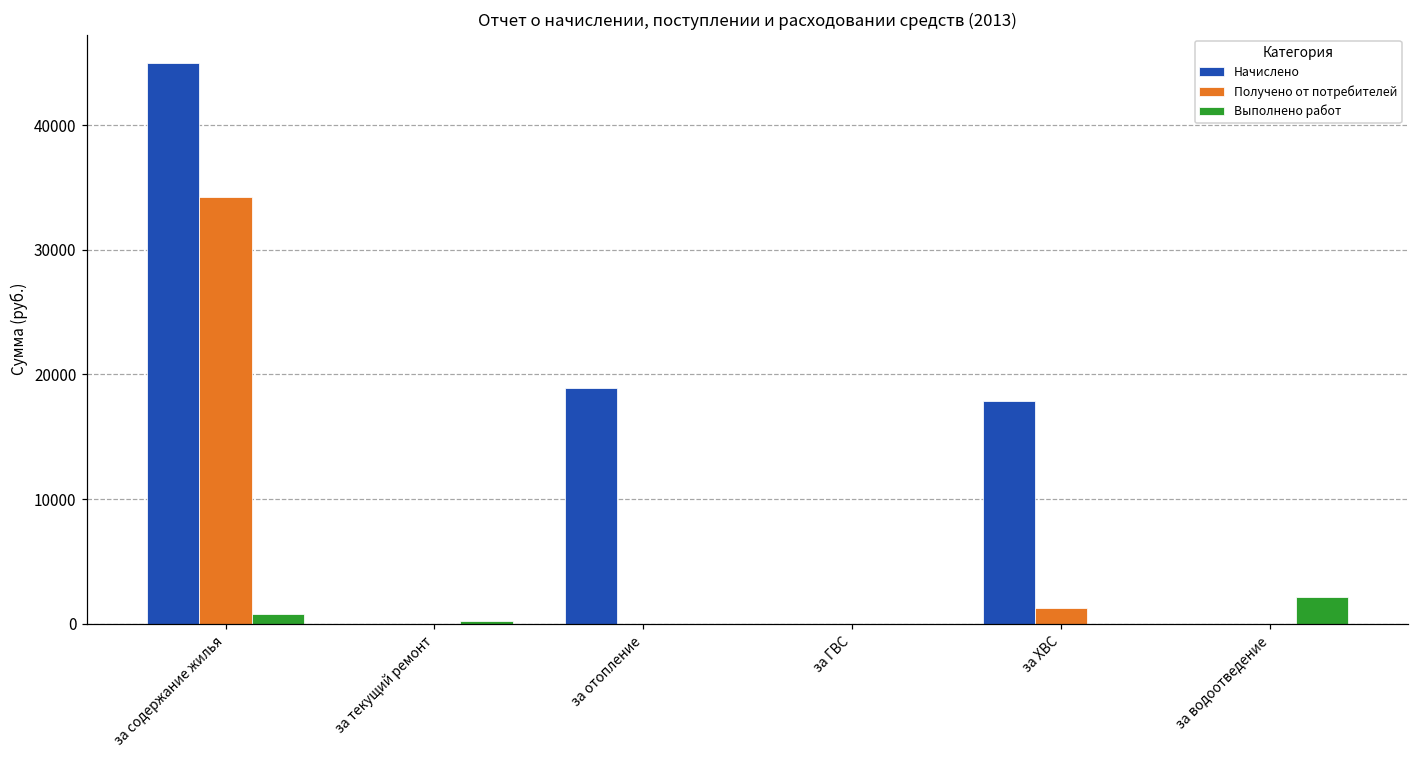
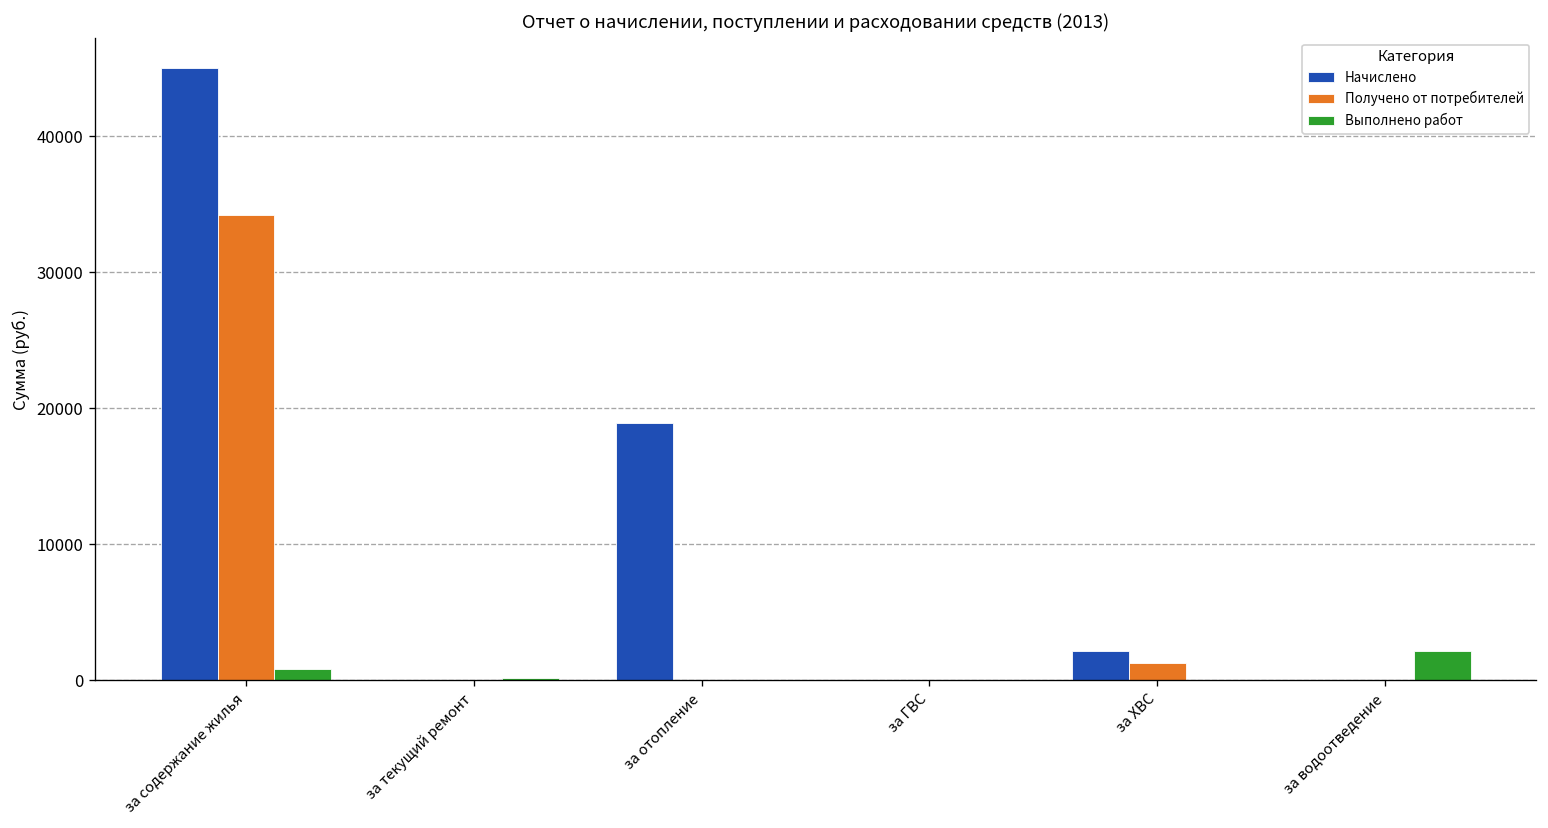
Начислено, за ХВС: 17800 -> 2200
